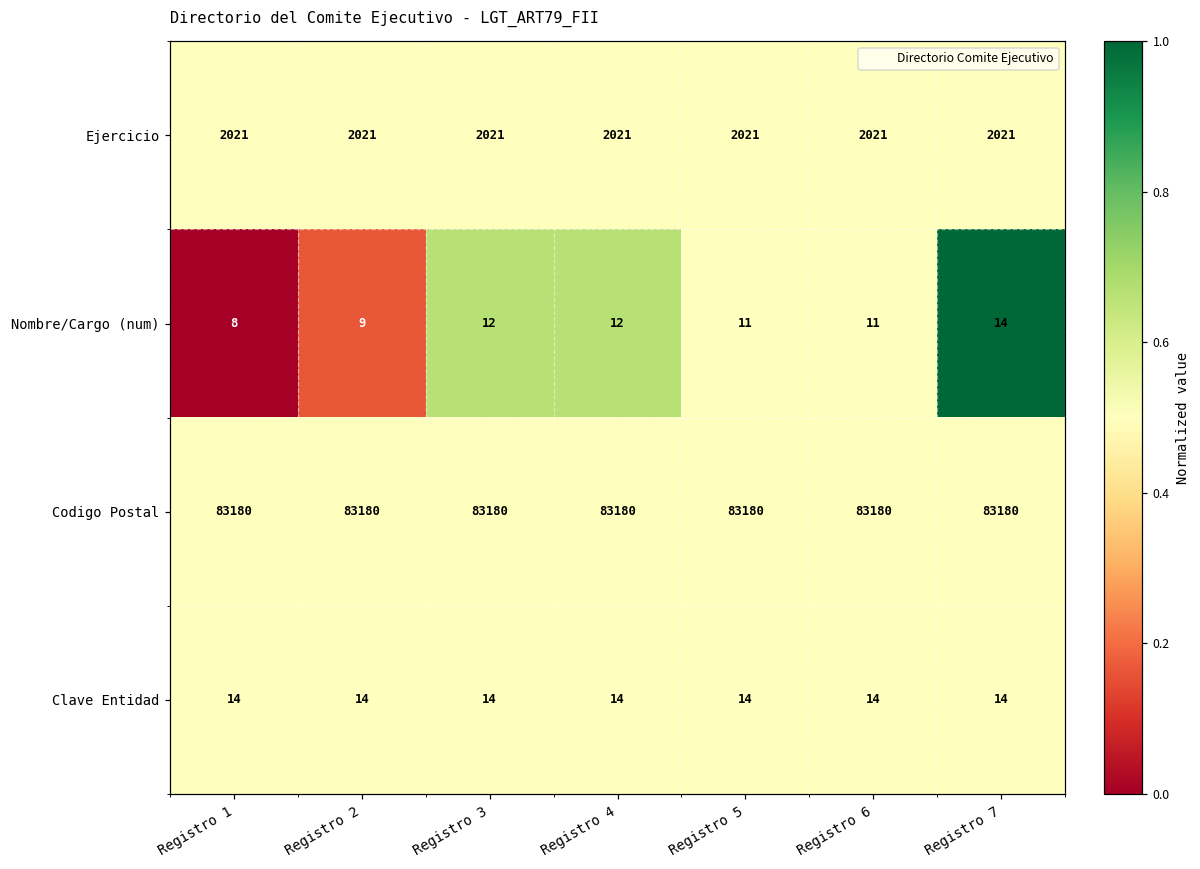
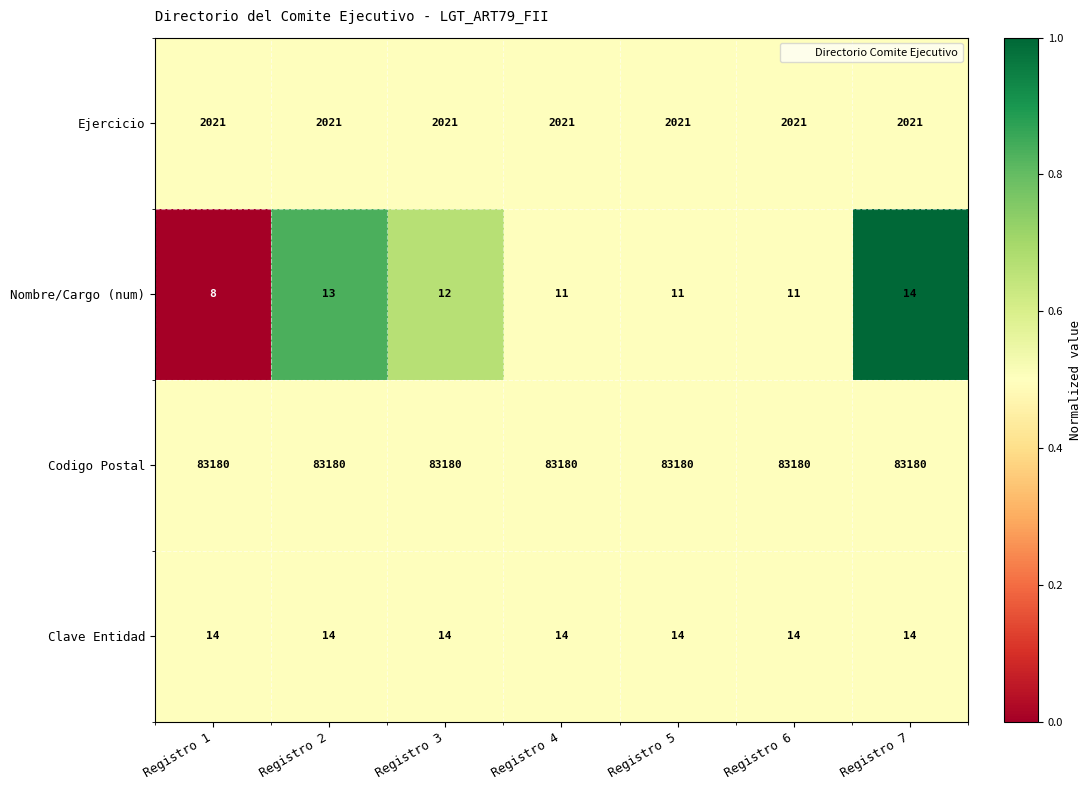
Nombre/Cargo (num), Registro 2: 9 -> 13
Nombre/Cargo (num), Registro 4: 12 -> 11
